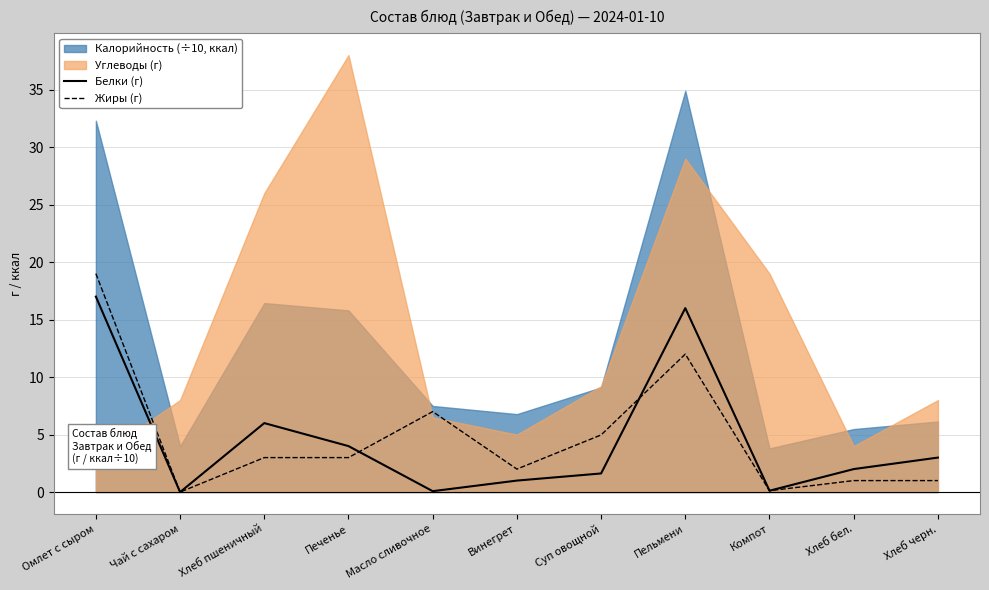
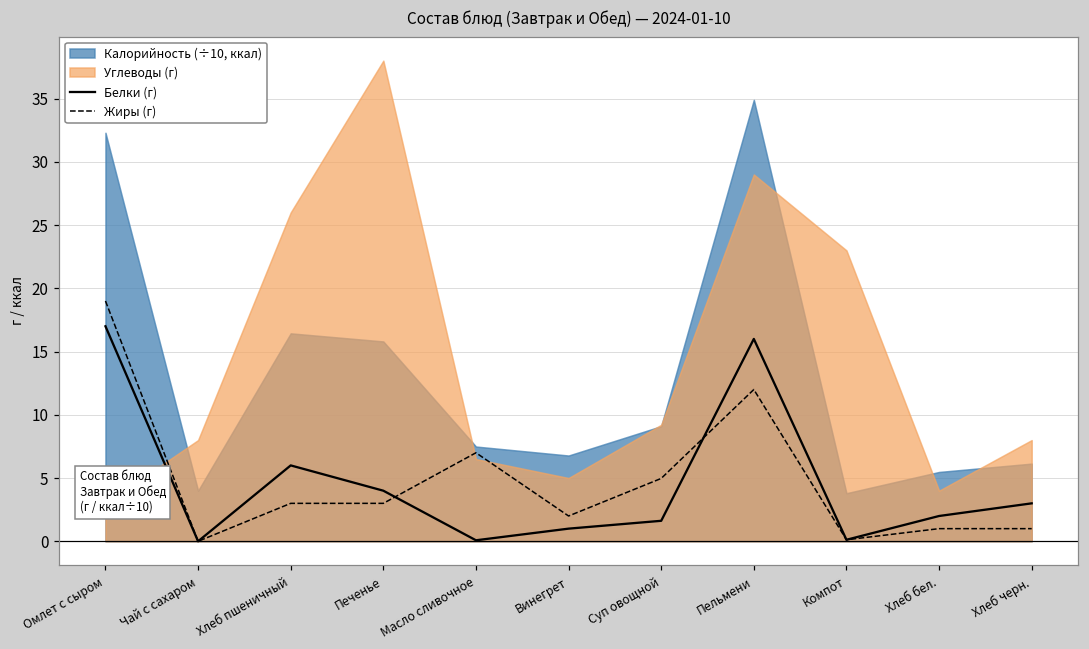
Углеводы (г), Компот: 19 -> 23
